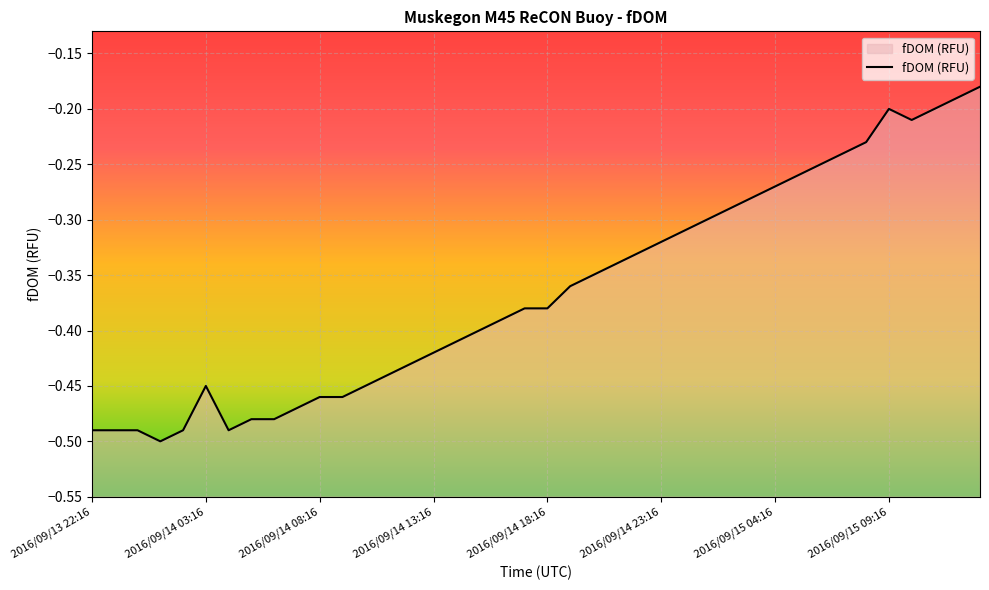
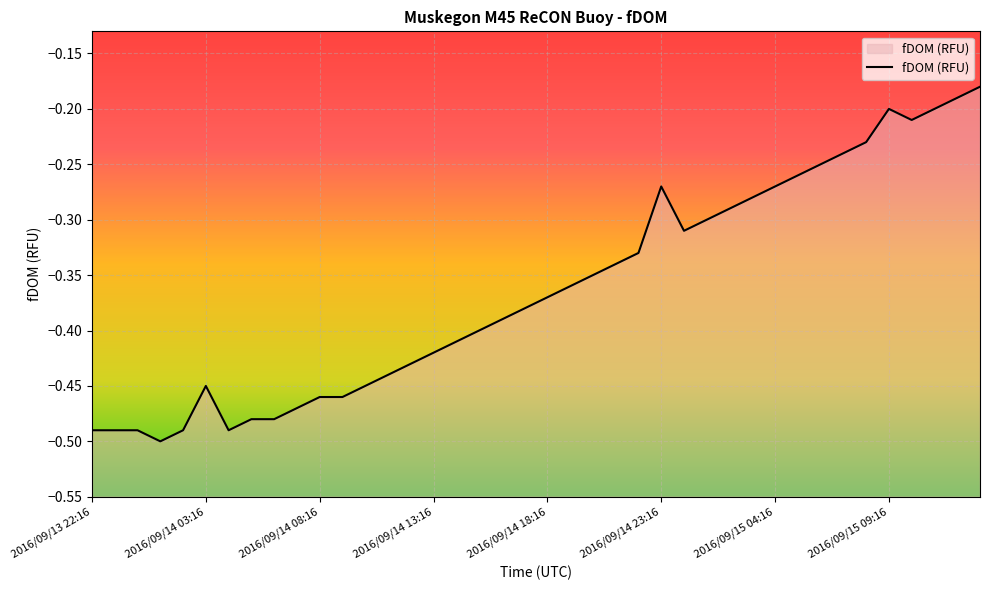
2016/09/14 18:16: -0.38 -> -0.37
2016/09/14 23:16: -0.32 -> -0.27
